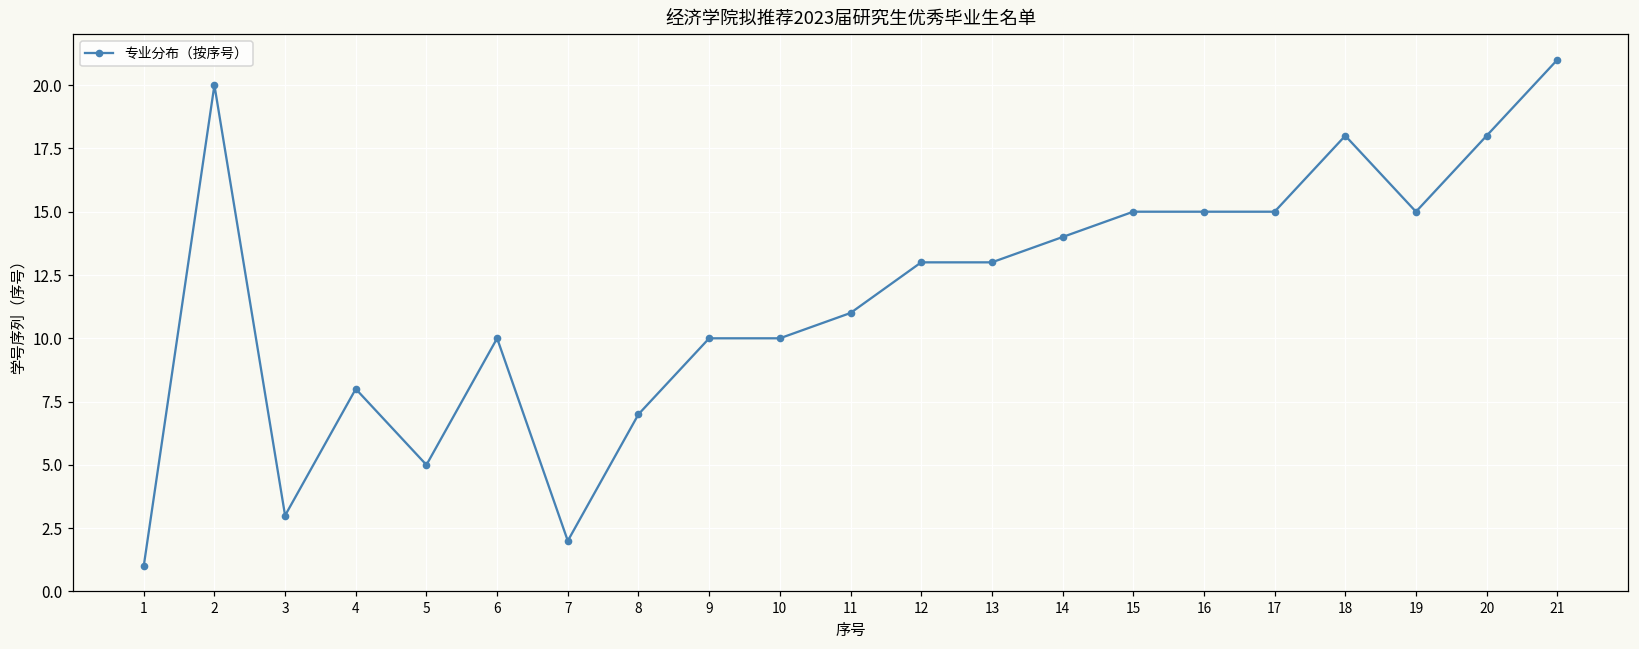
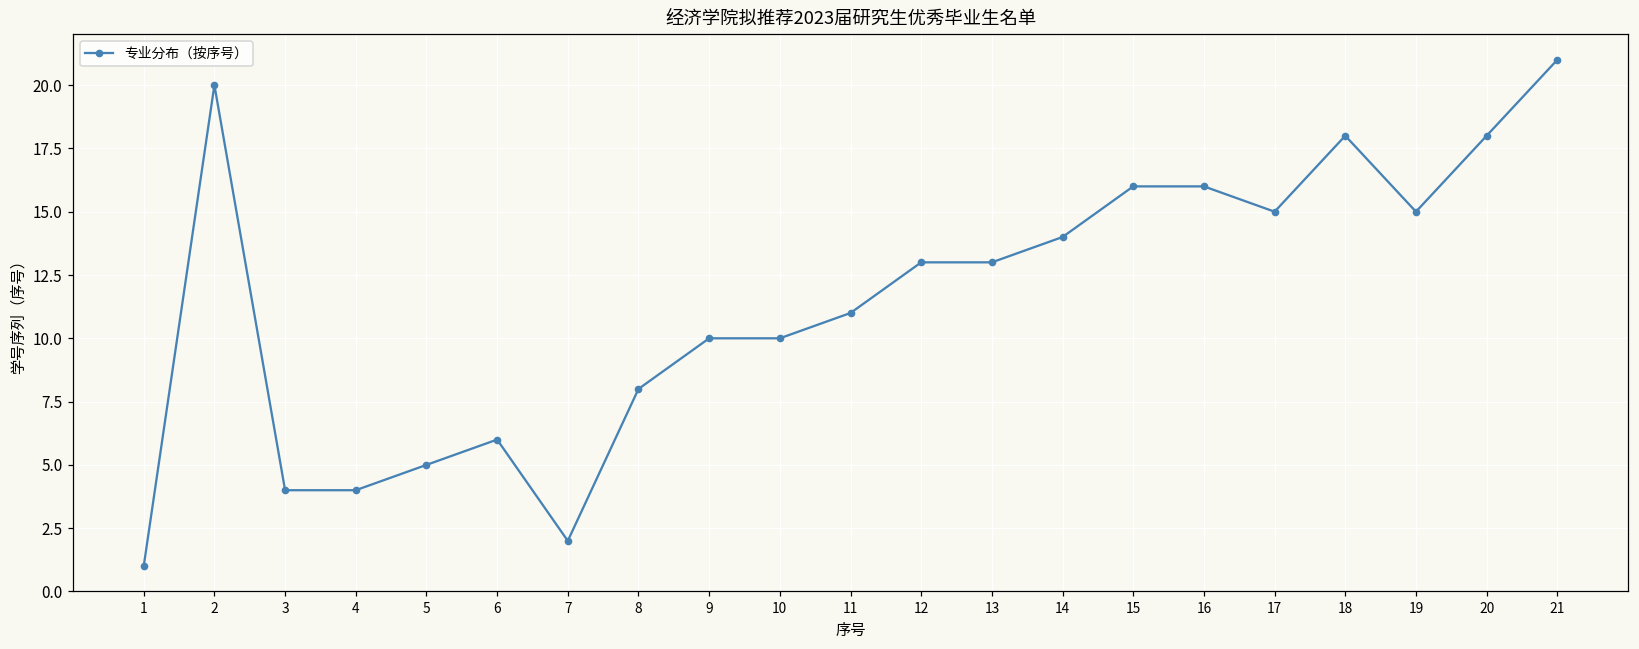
3: 3 -> 4
4: 8 -> 4
6: 10 -> 6
8: 7 -> 8
15: 15 -> 16
16: 15 -> 16
